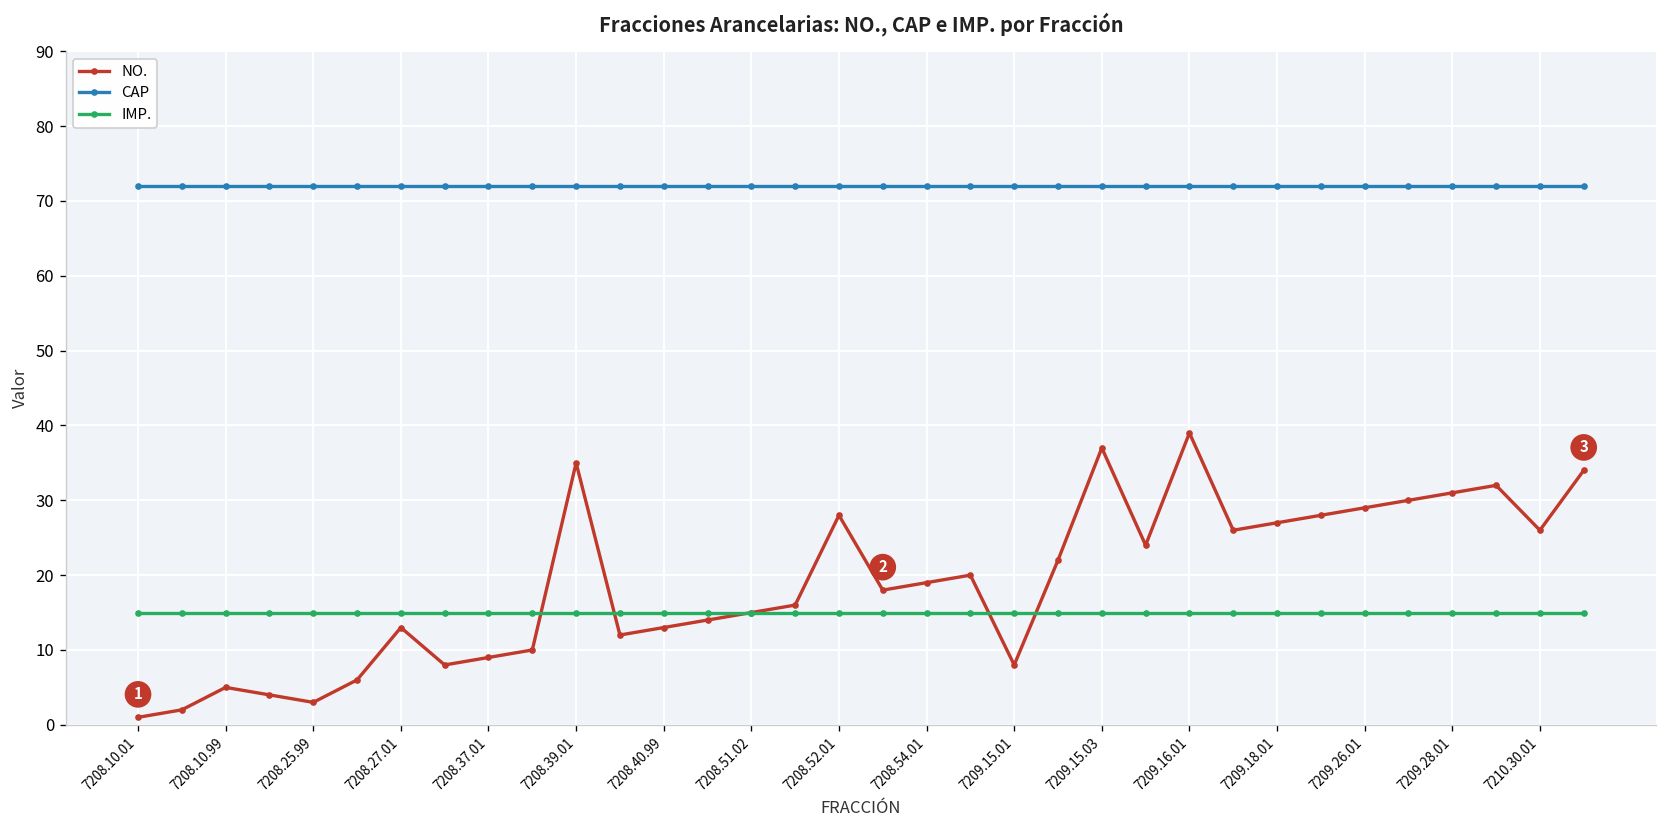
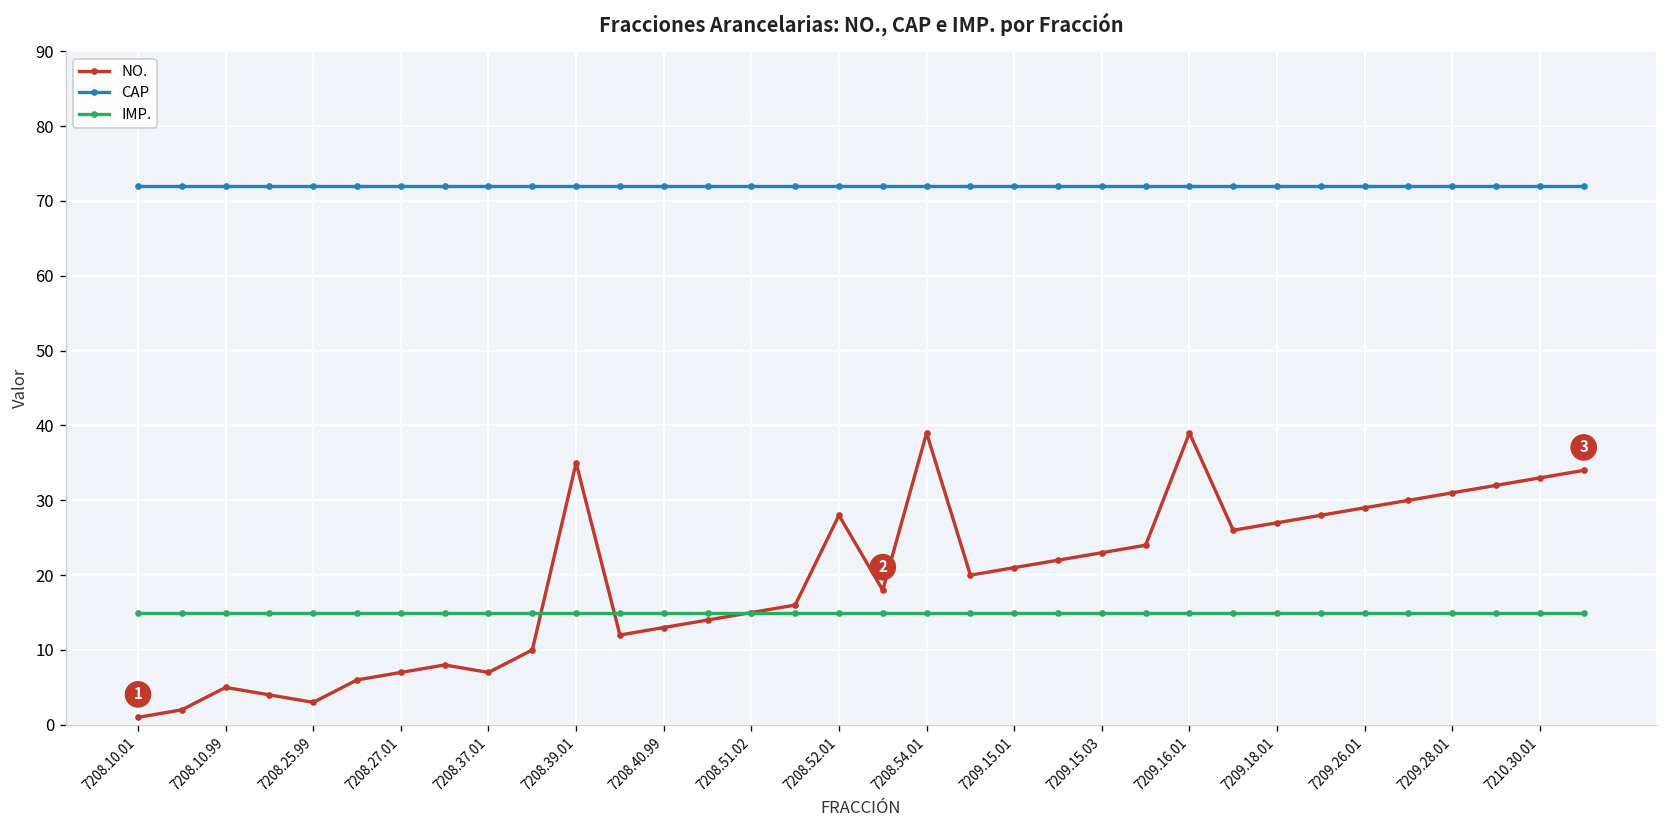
NO., 7208.27.01: 13 -> 7
NO., 7208.37.01: 9 -> 7
NO., 7208.54.01: 19 -> 39
NO., 7209.15.01: 8 -> 21
NO., 7209.15.03: 37 -> 23
NO., 7210.30.01: 26 -> 33
